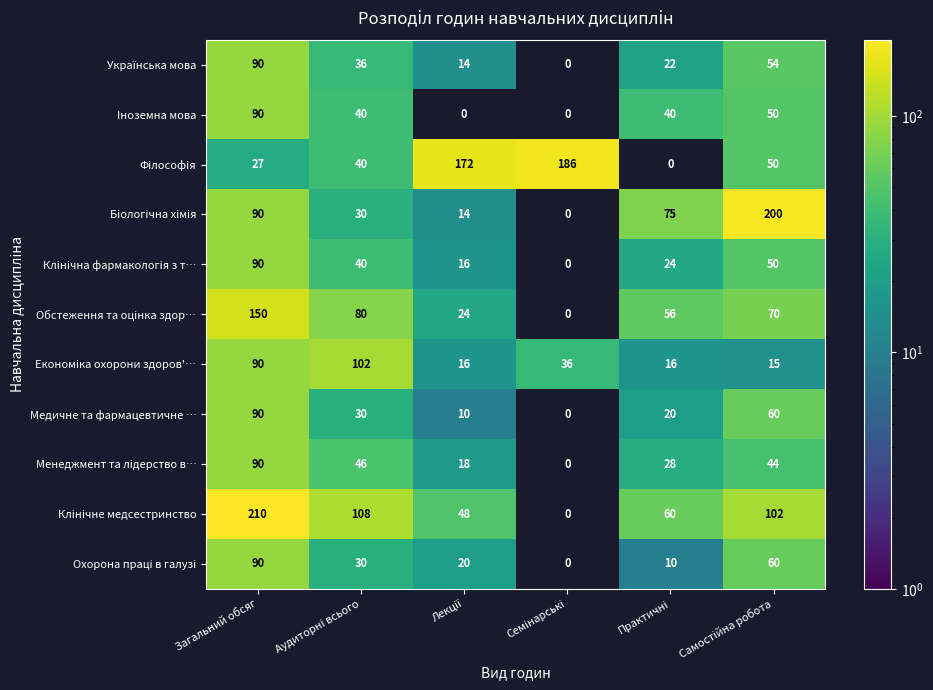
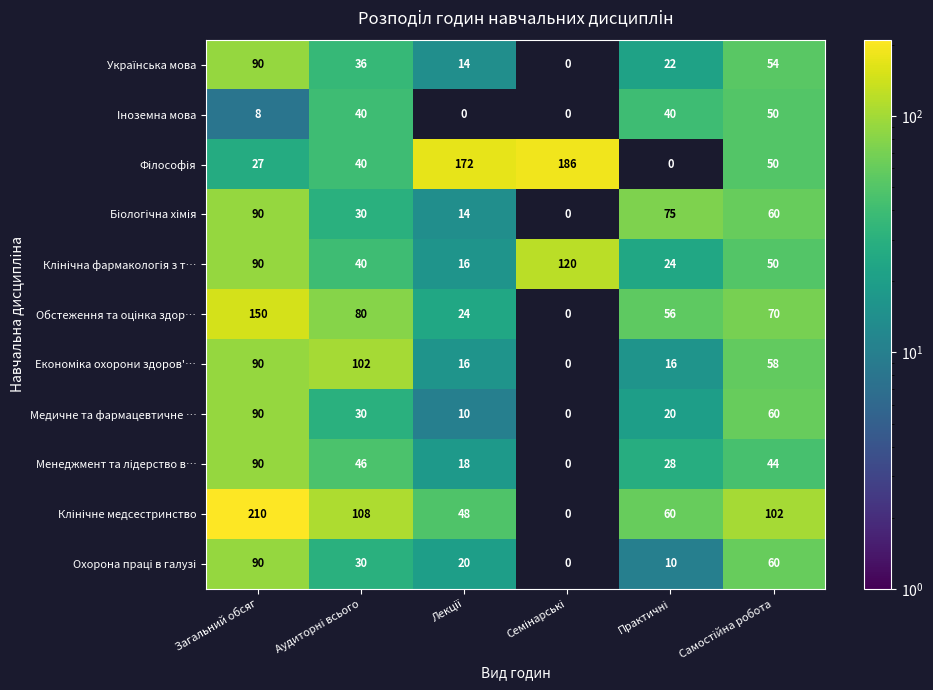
Іноземна мова, Загальний обсяг: 90 -> 8
Біологічна хімія, Самостійна робота: 200 -> 60
Клінічна фармакологія з т…, Семінарські: 0 -> 120
Економіка охорони здоров'…, Семінарські: 36 -> 0
Економіка охорони здоров'…, Самостійна робота: 15 -> 58
